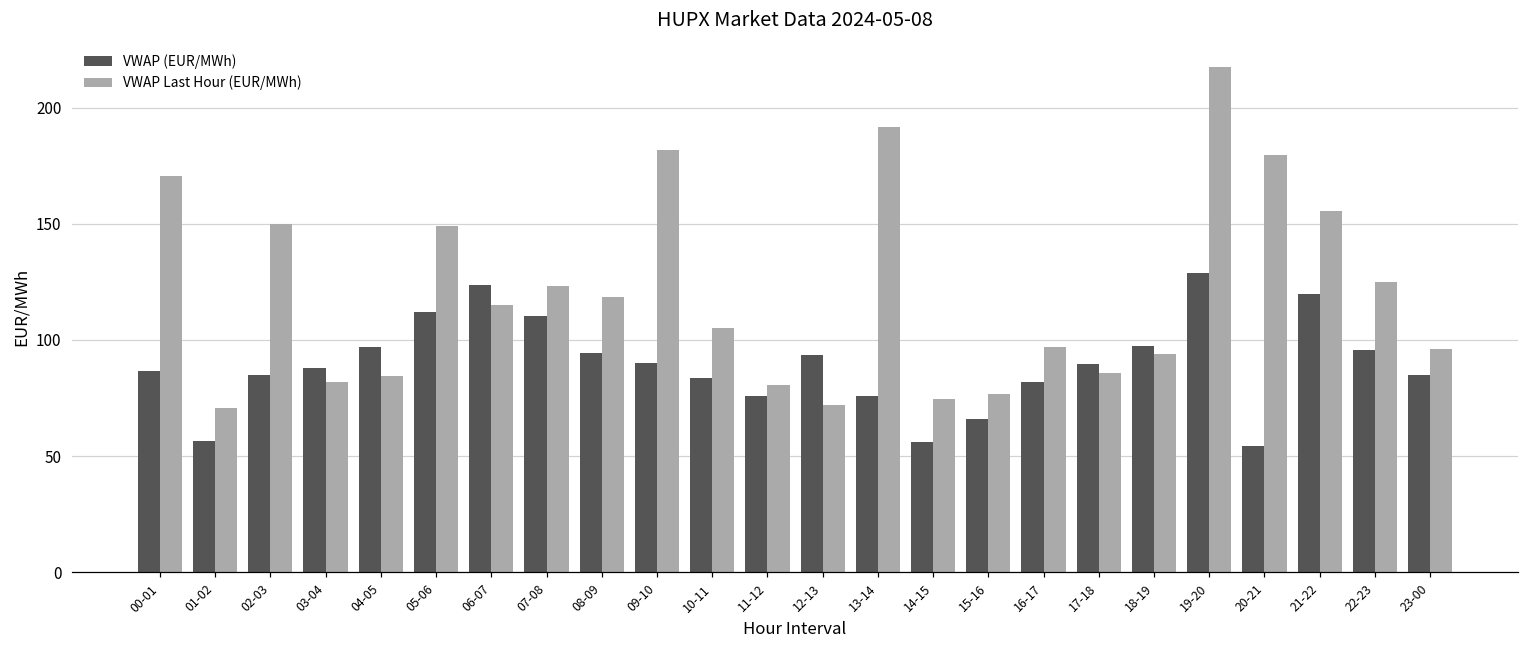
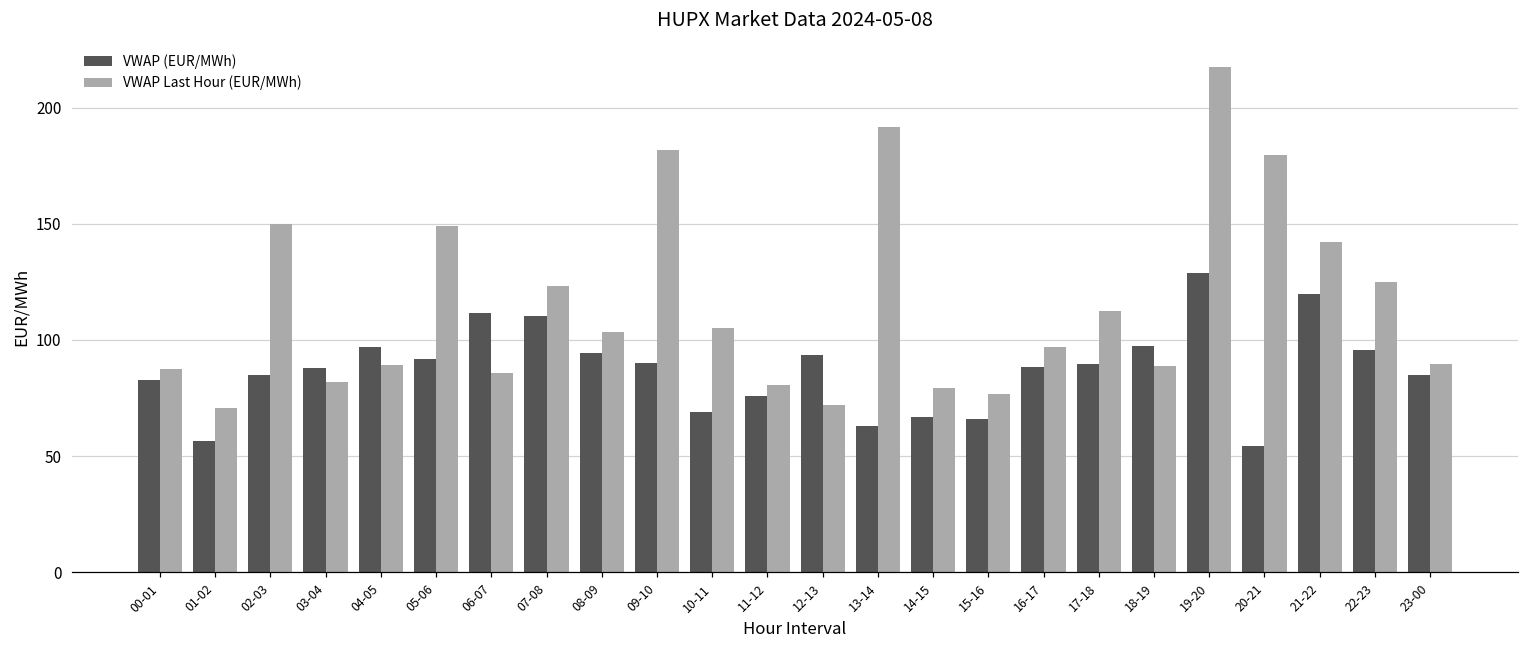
VWAP (EUR/MWh), 00-01: 87 -> 83
VWAP Last Hour (EUR/MWh), 00-01: 171 -> 88
VWAP Last Hour (EUR/MWh), 04-05: 85 -> 89
VWAP (EUR/MWh), 05-06: 112 -> 92
VWAP (EUR/MWh), 06-07: 124 -> 111
VWAP Last Hour (EUR/MWh), 06-07: 115 -> 86
VWAP Last Hour (EUR/MWh), 08-09: 118 -> 103
VWAP (EUR/MWh), 10-11: 84 -> 69
VWAP (EUR/MWh), 13-14: 76 -> 63
VWAP (EUR/MWh), 14-15: 56 -> 67
VWAP Last Hour (EUR/MWh), 14-15: 74 -> 79
VWAP (EUR/MWh), 16-17: 82 -> 88
VWAP Last Hour (EUR/MWh), 17-18: 86 -> 113
VWAP Last Hour (EUR/MWh), 18-19: 94 -> 89
VWAP Last Hour (EUR/MWh), 21-22: 156 -> 142
VWAP Last Hour (EUR/MWh), 23-00: 96 -> 90
